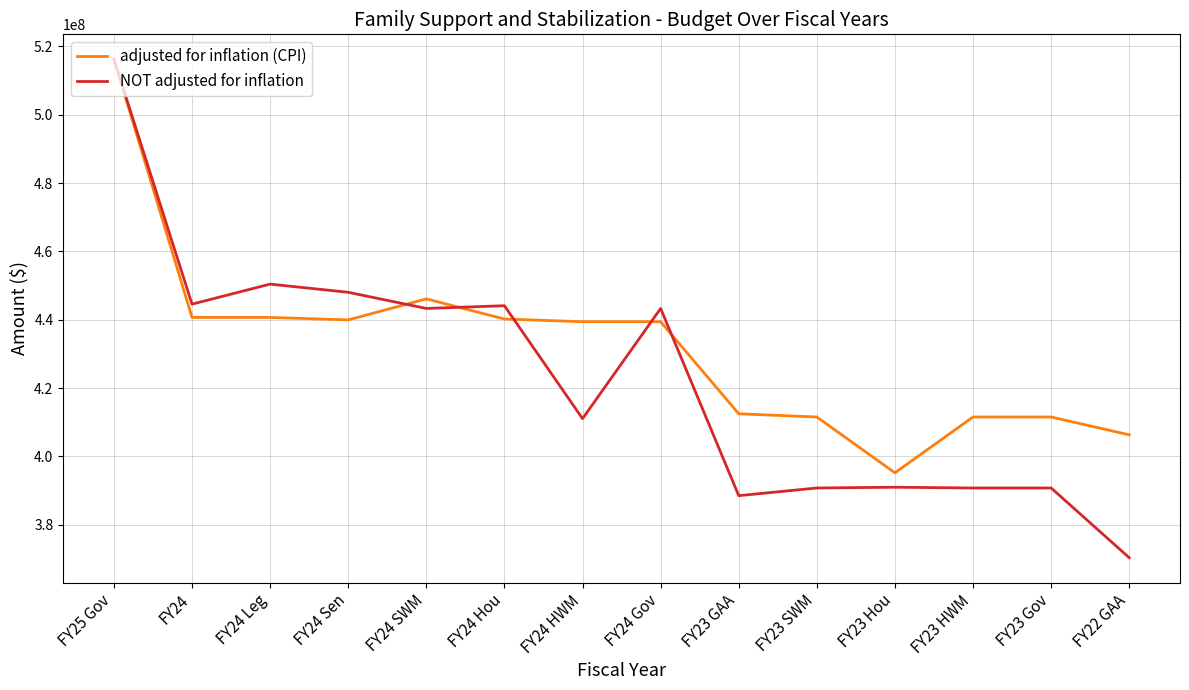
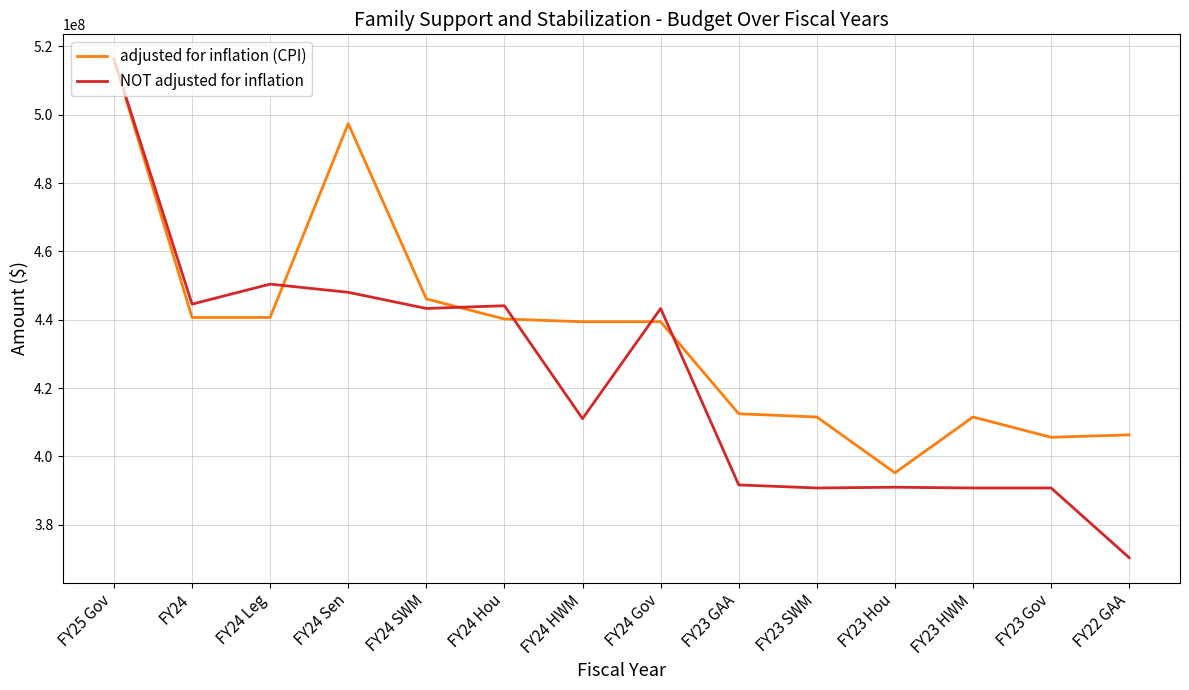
adjusted for inflation (CPI), FY24 Sen: 440000000 -> 497000000
NOT adjusted for inflation, FY23 GAA: 388000000 -> 392000000
adjusted for inflation (CPI), FY23 Gov: 412000000 -> 406000000
